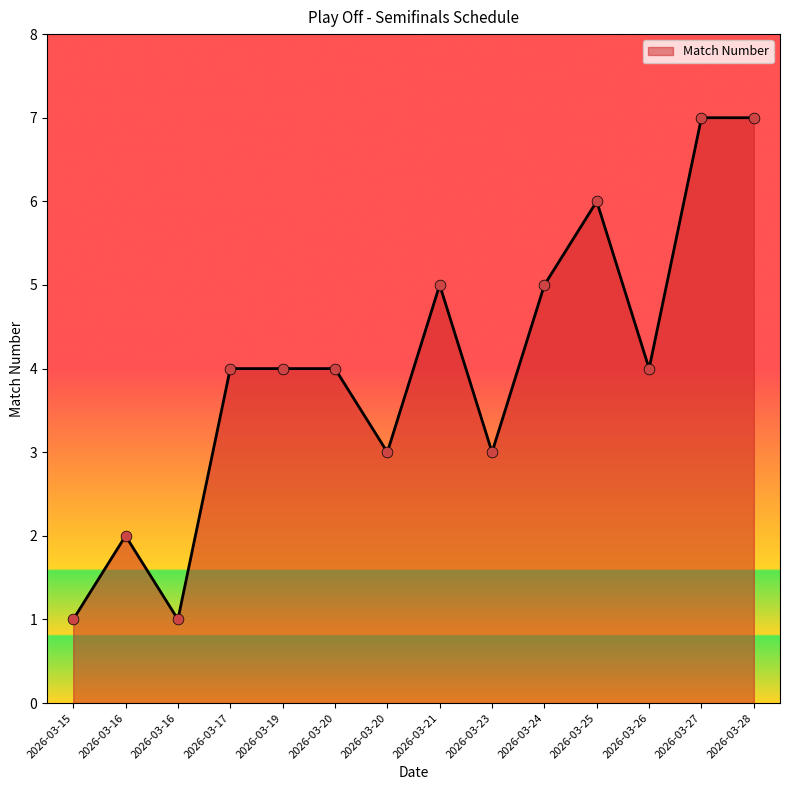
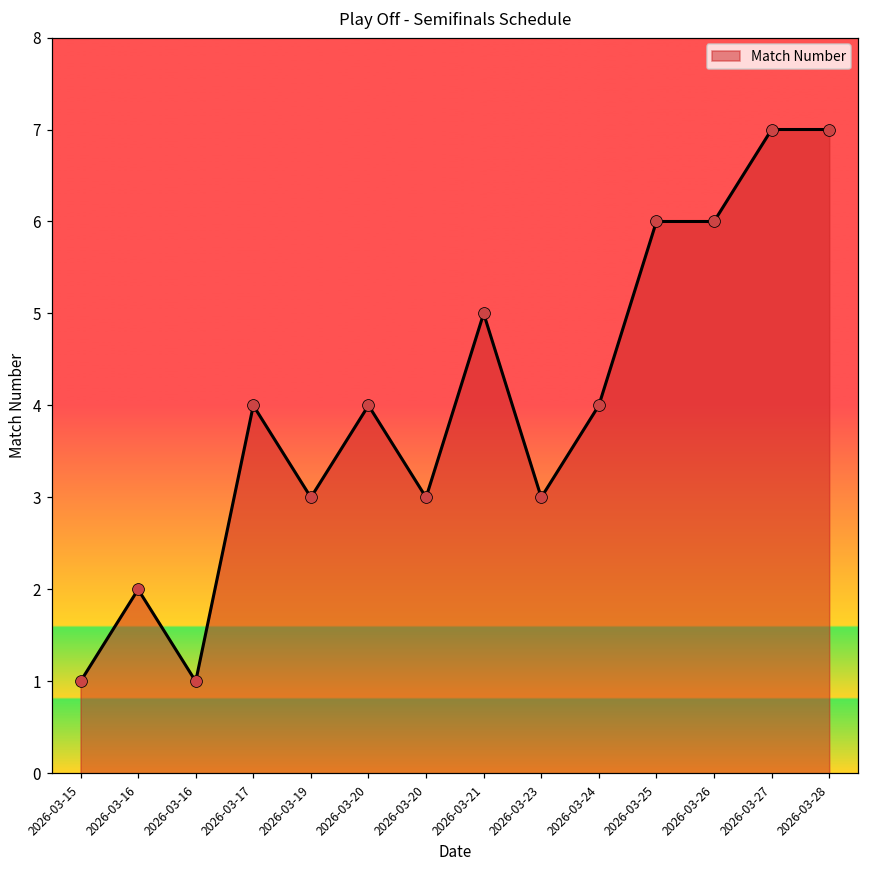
2026-03-19: 4 -> 3
2026-03-24: 5 -> 4
2026-03-26: 4 -> 6
